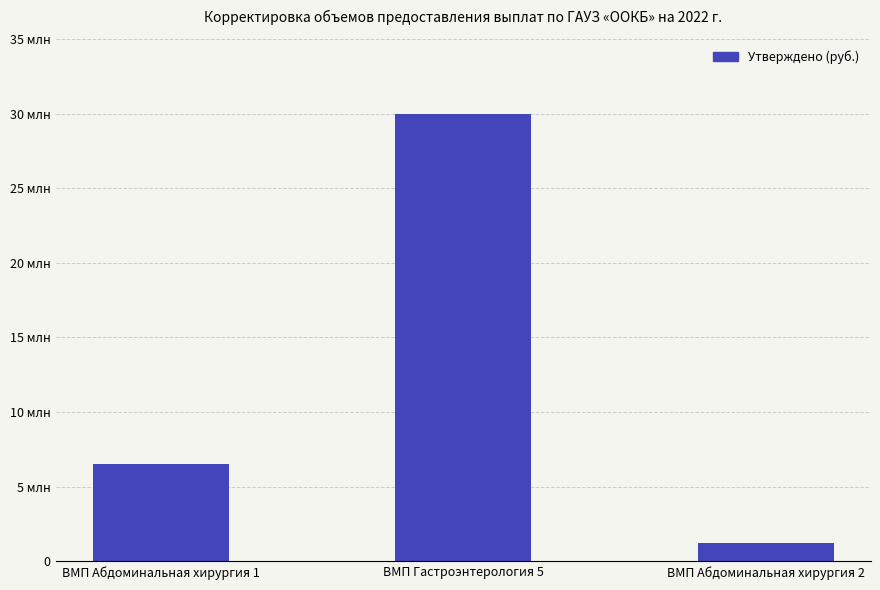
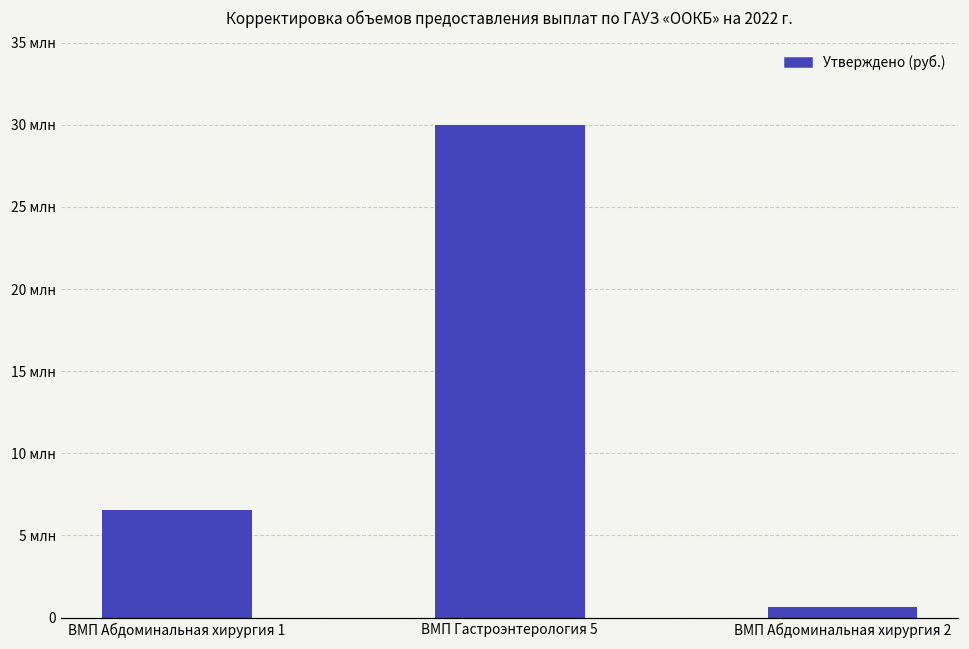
ВМП Абдоминальная хирургия 2: 1.2 млн -> 0.6 млн
